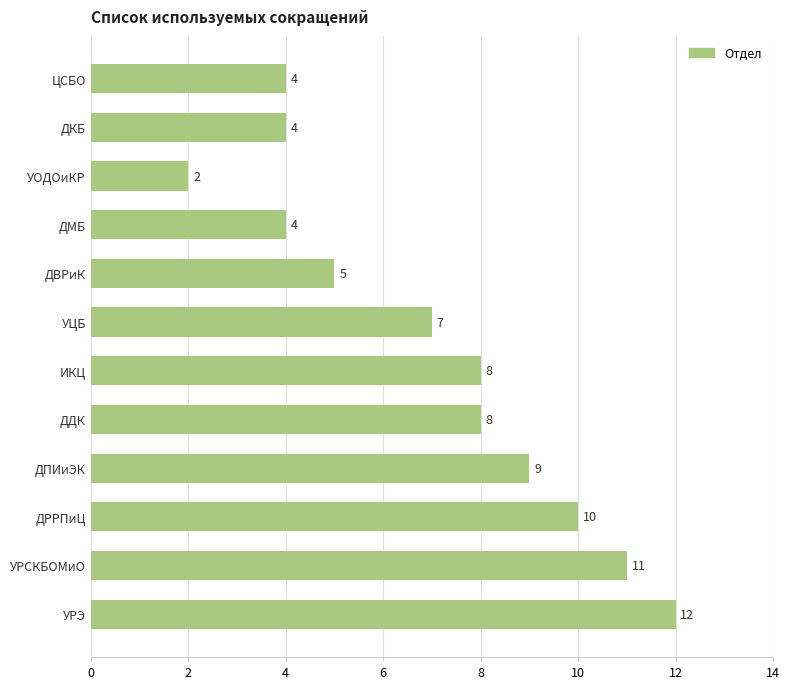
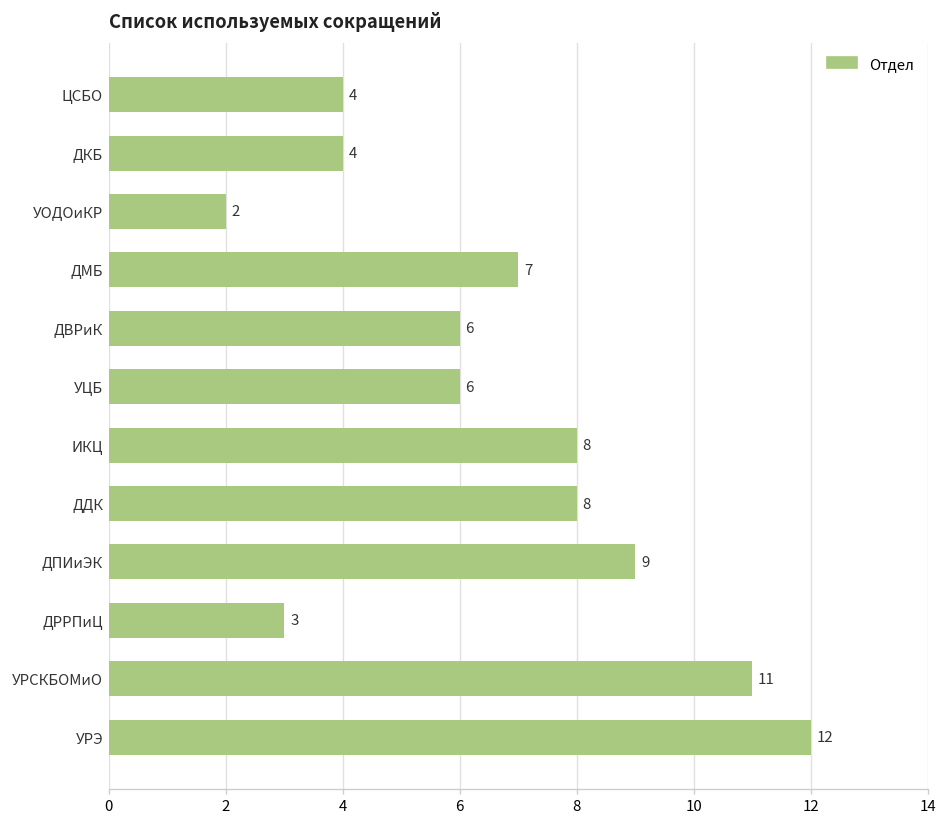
ДМБ: 4 -> 7
ДВРиК: 5 -> 6
УЦБ: 7 -> 6
ДРРПиЦ: 10 -> 3
